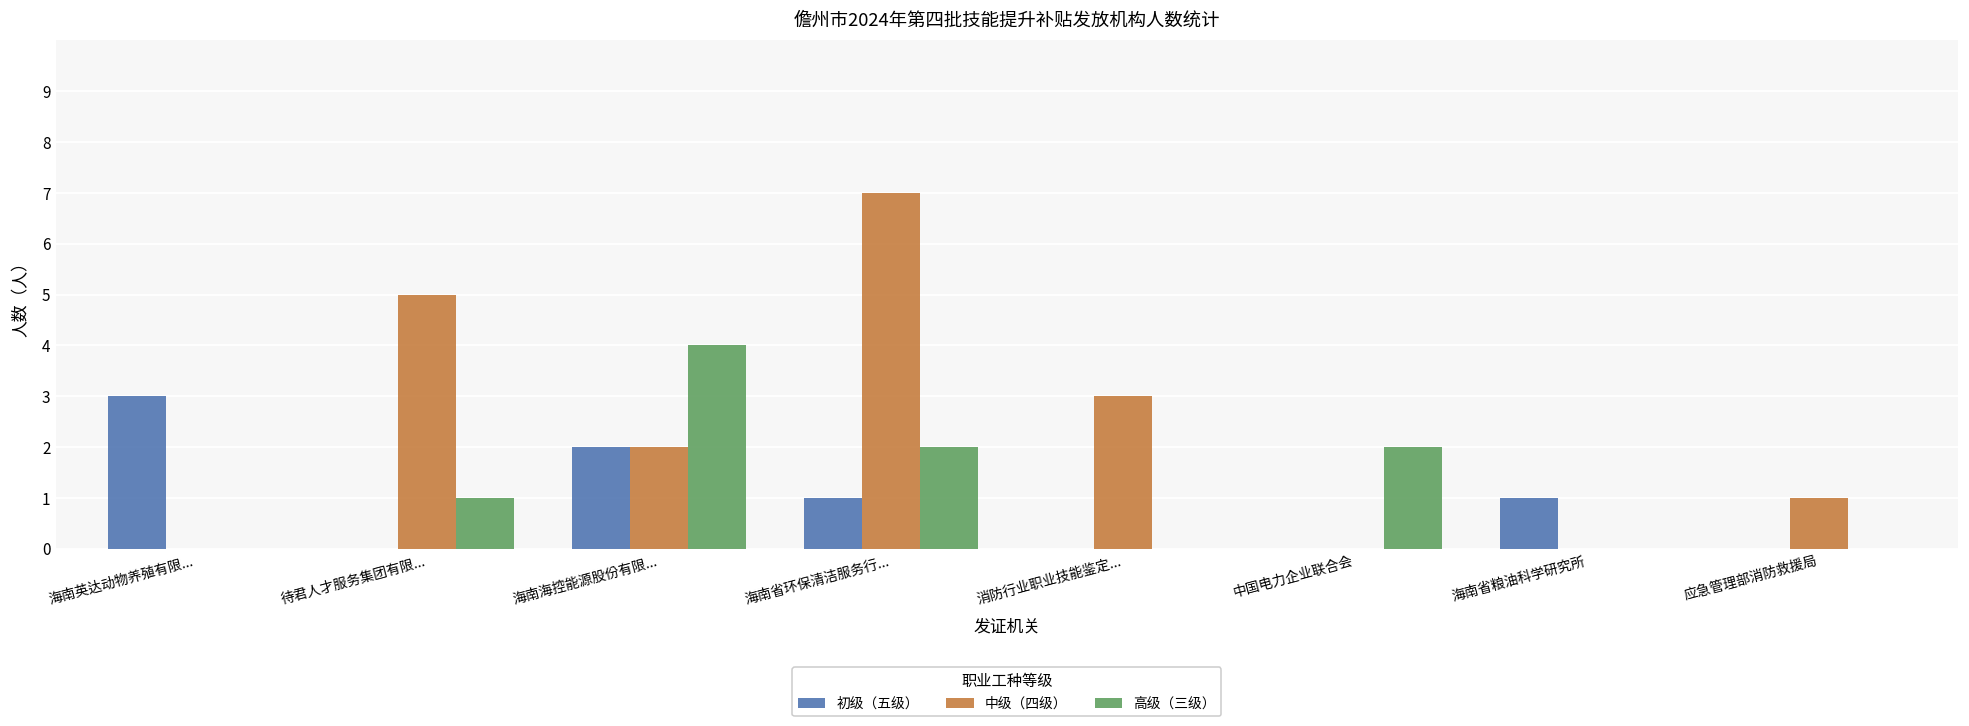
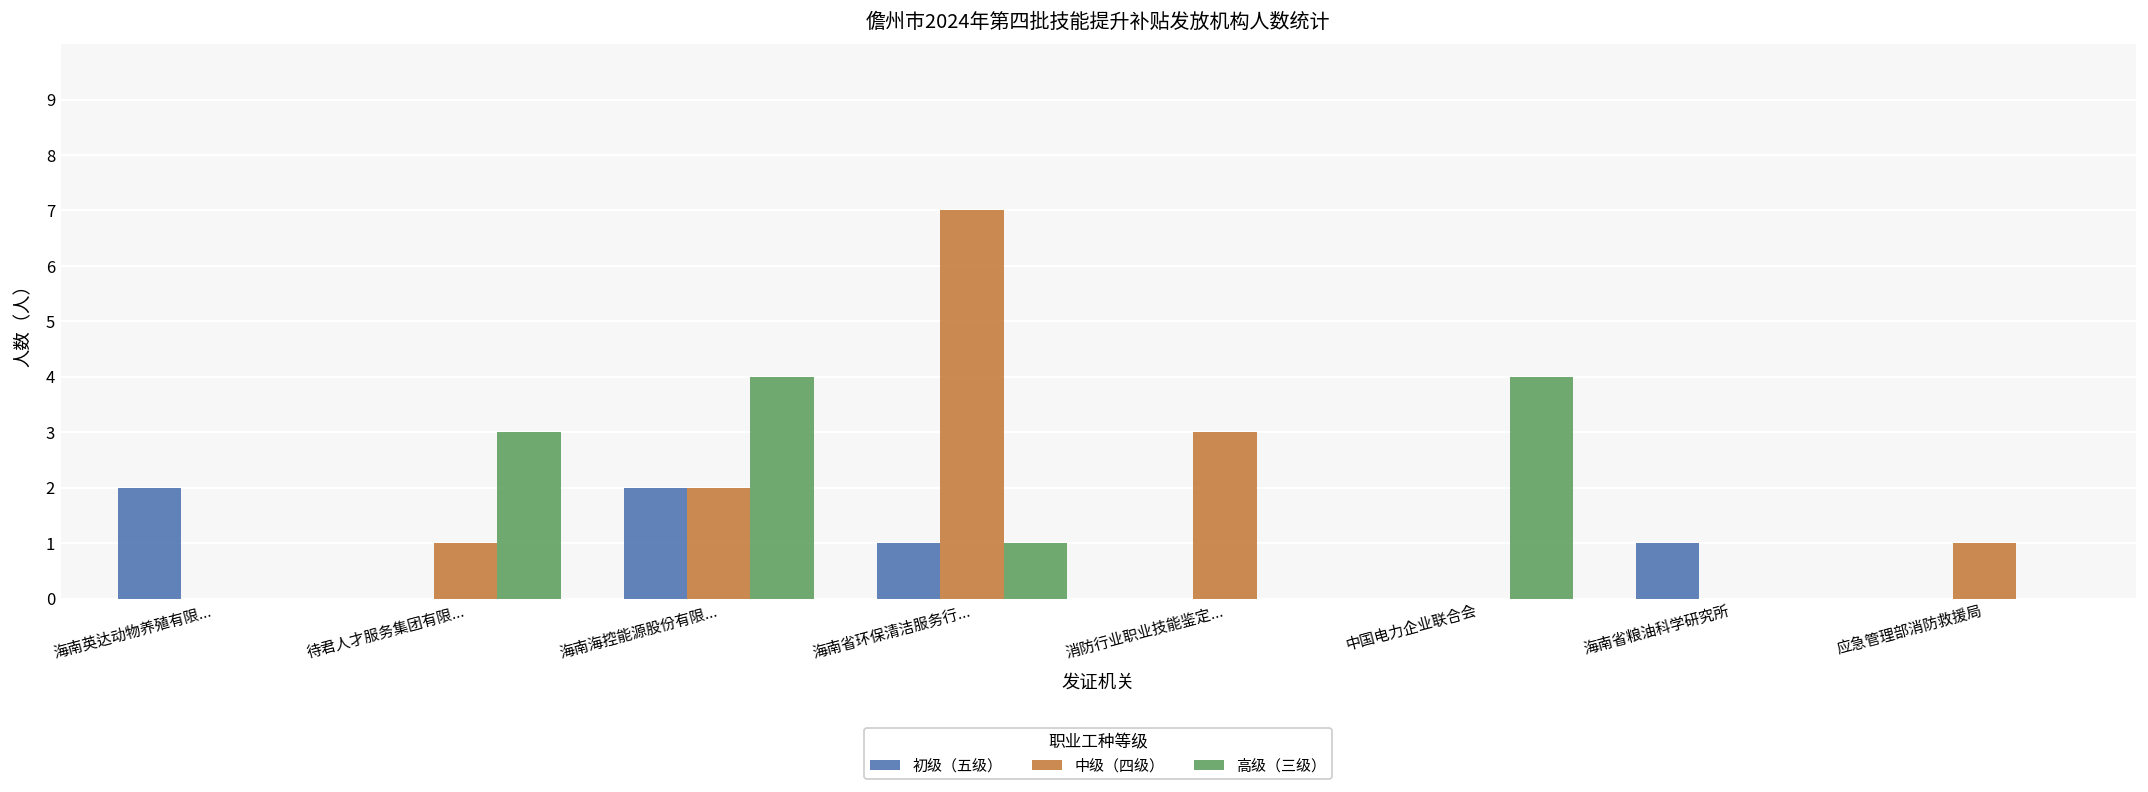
初级（五级）, 海南英达动物养殖有限...: 3 -> 2
中级（四级）, 待君人才服务集团有限...: 5 -> 1
高级（三级）, 待君人才服务集团有限...: 1 -> 3
高级（三级）, 海南省环保清洁服务行...: 2 -> 1
高级（三级）, 中国电力企业联合会: 2 -> 4
